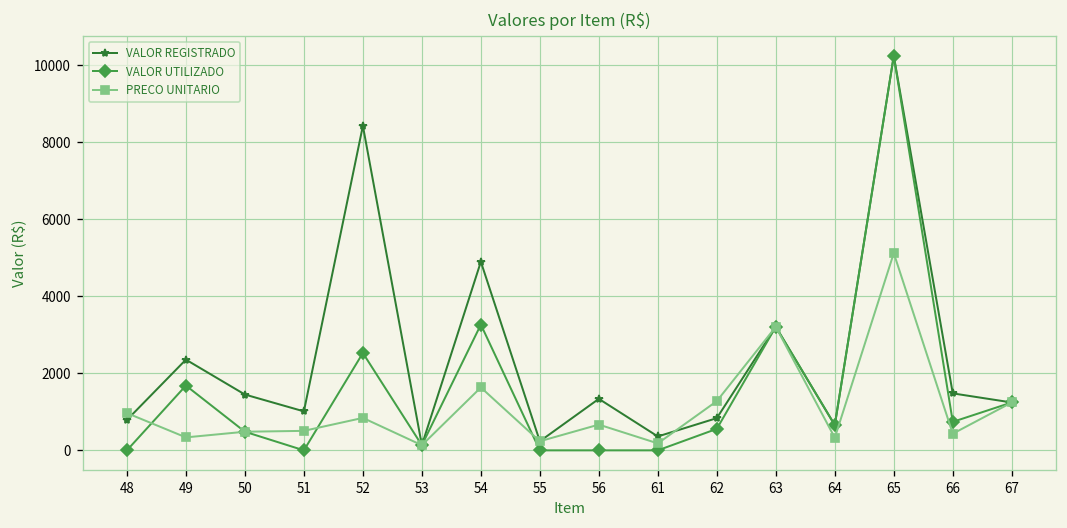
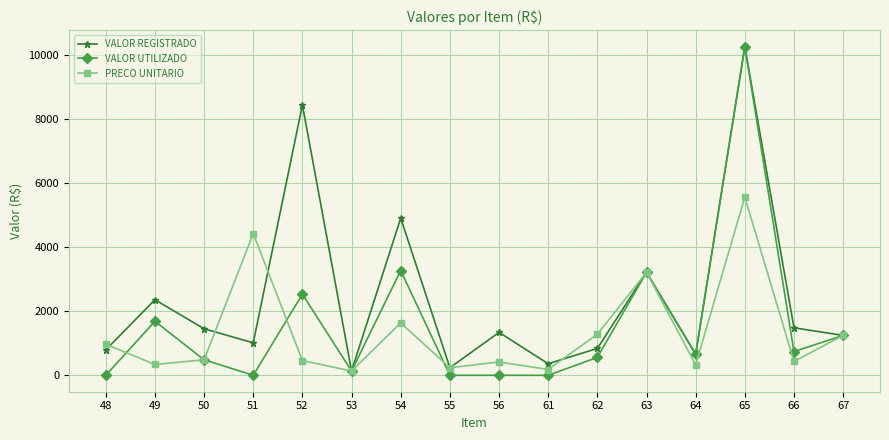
PRECO UNITARIO, 51: 500 -> 4400
PRECO UNITARIO, 52: 800 -> 500
PRECO UNITARIO, 56: 700 -> 400
PRECO UNITARIO, 65: 5100 -> 5600
